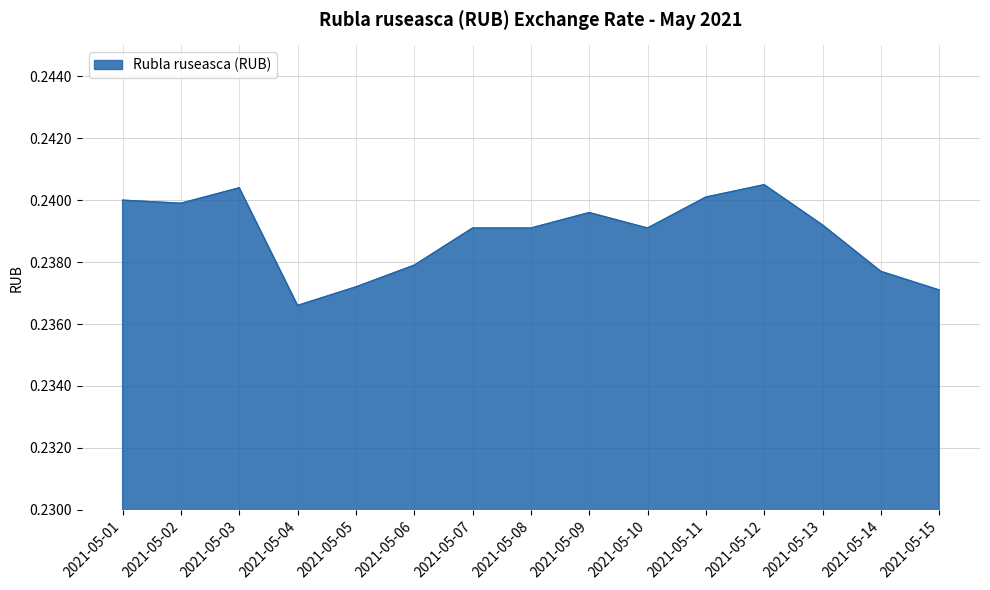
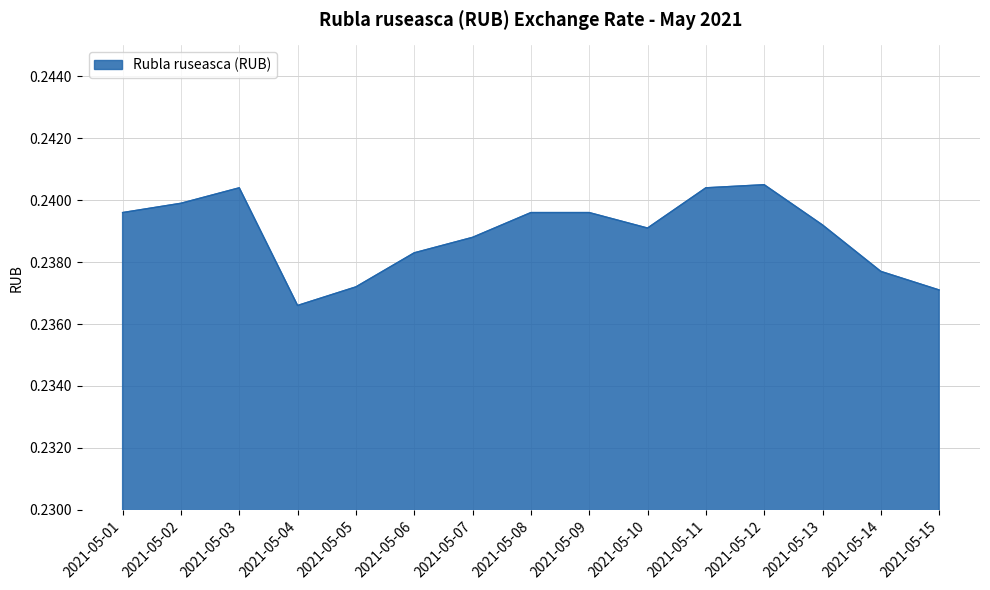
2021-05-01: 0.2400 -> 0.2396
2021-05-06: 0.2379 -> 0.2383
2021-05-07: 0.2391 -> 0.2388
2021-05-08: 0.2391 -> 0.2396
2021-05-11: 0.2401 -> 0.2404
